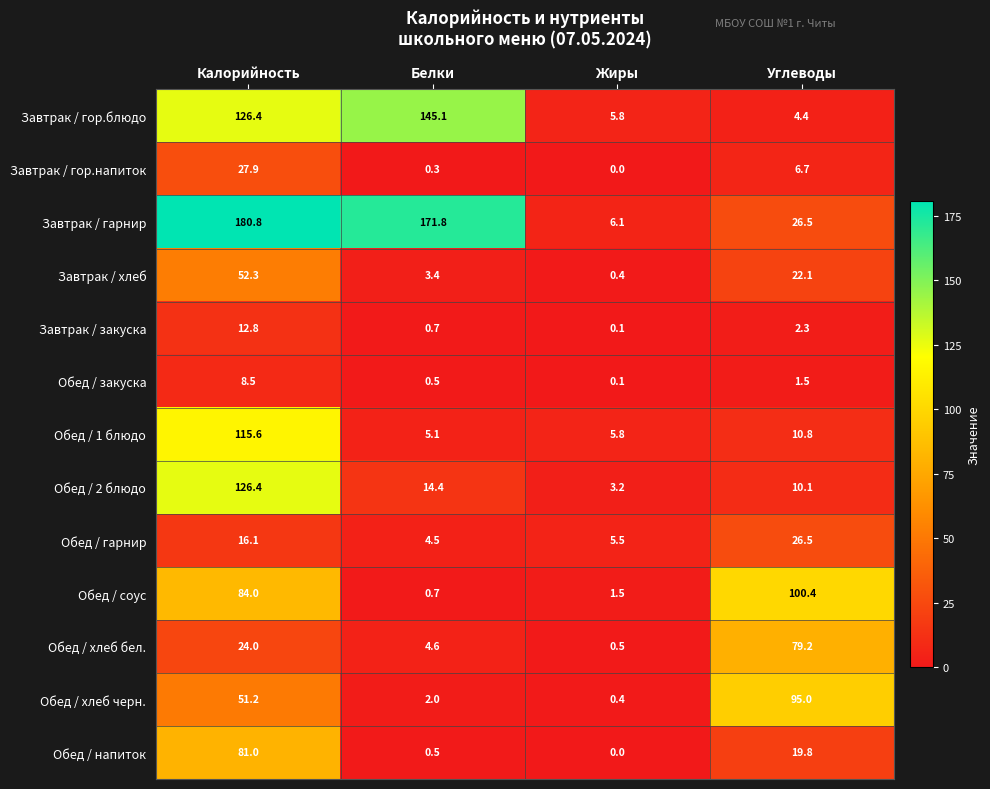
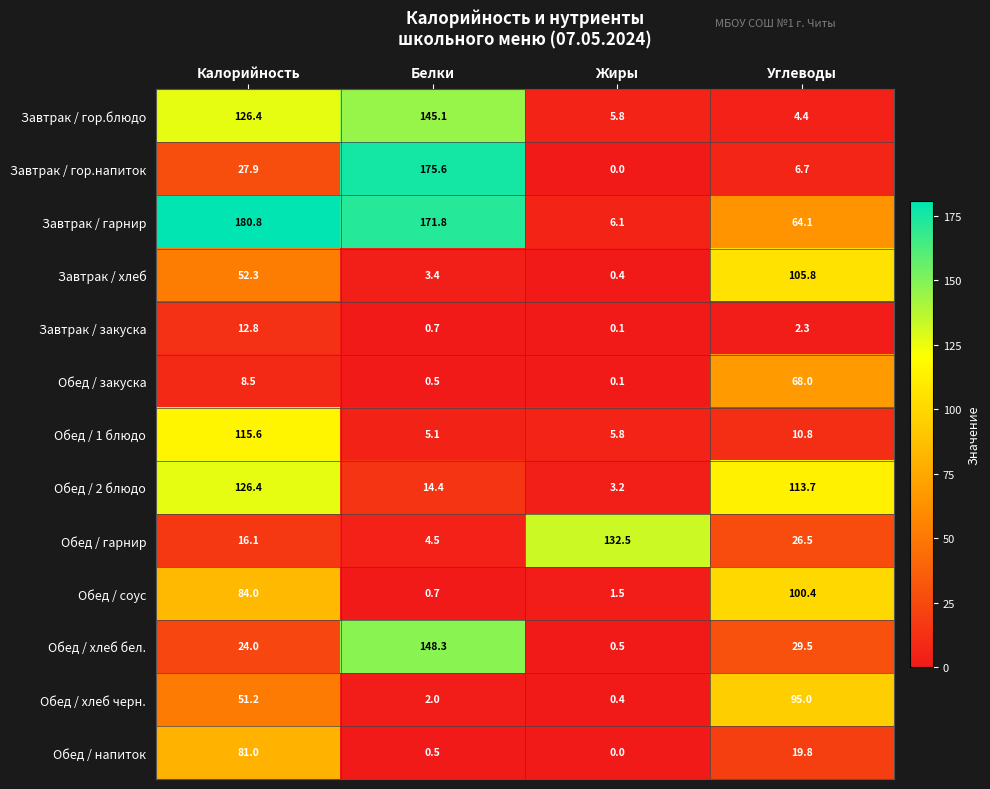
Завтрак / гор.напиток, Белки: 0.3 -> 175.6
Завтрак / гарнир, Углеводы: 26.5 -> 64.1
Завтрак / хлеб, Углеводы: 22.1 -> 105.8
Обед / закуска, Углеводы: 1.5 -> 68.0
Обед / 2 блюдо, Углеводы: 10.1 -> 113.7
Обед / гарнир, Жиры: 5.5 -> 132.5
Обед / хлеб бел., Белки: 4.6 -> 148.3
Обед / хлеб бел., Углеводы: 79.2 -> 29.5
